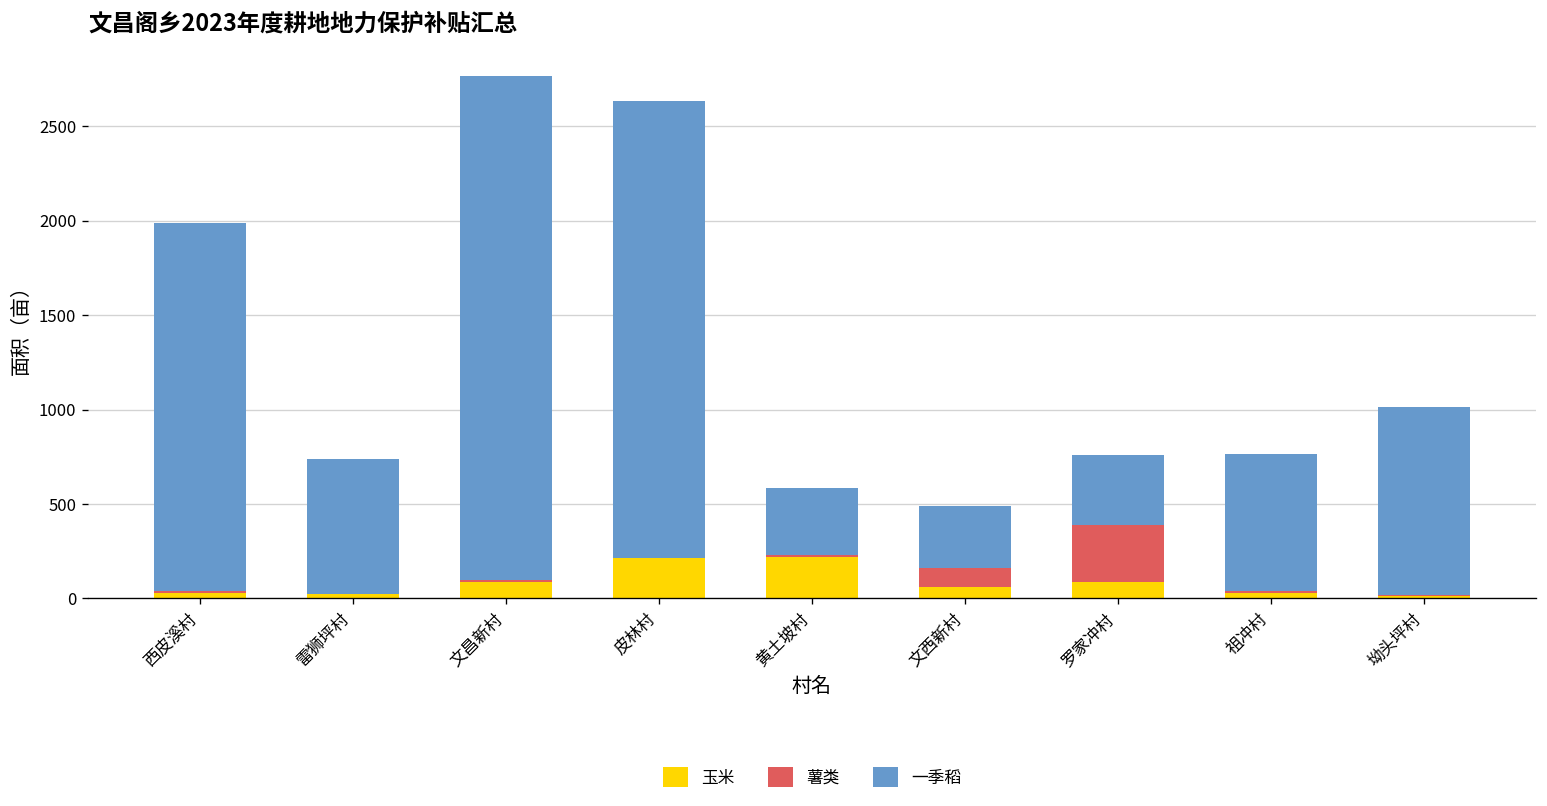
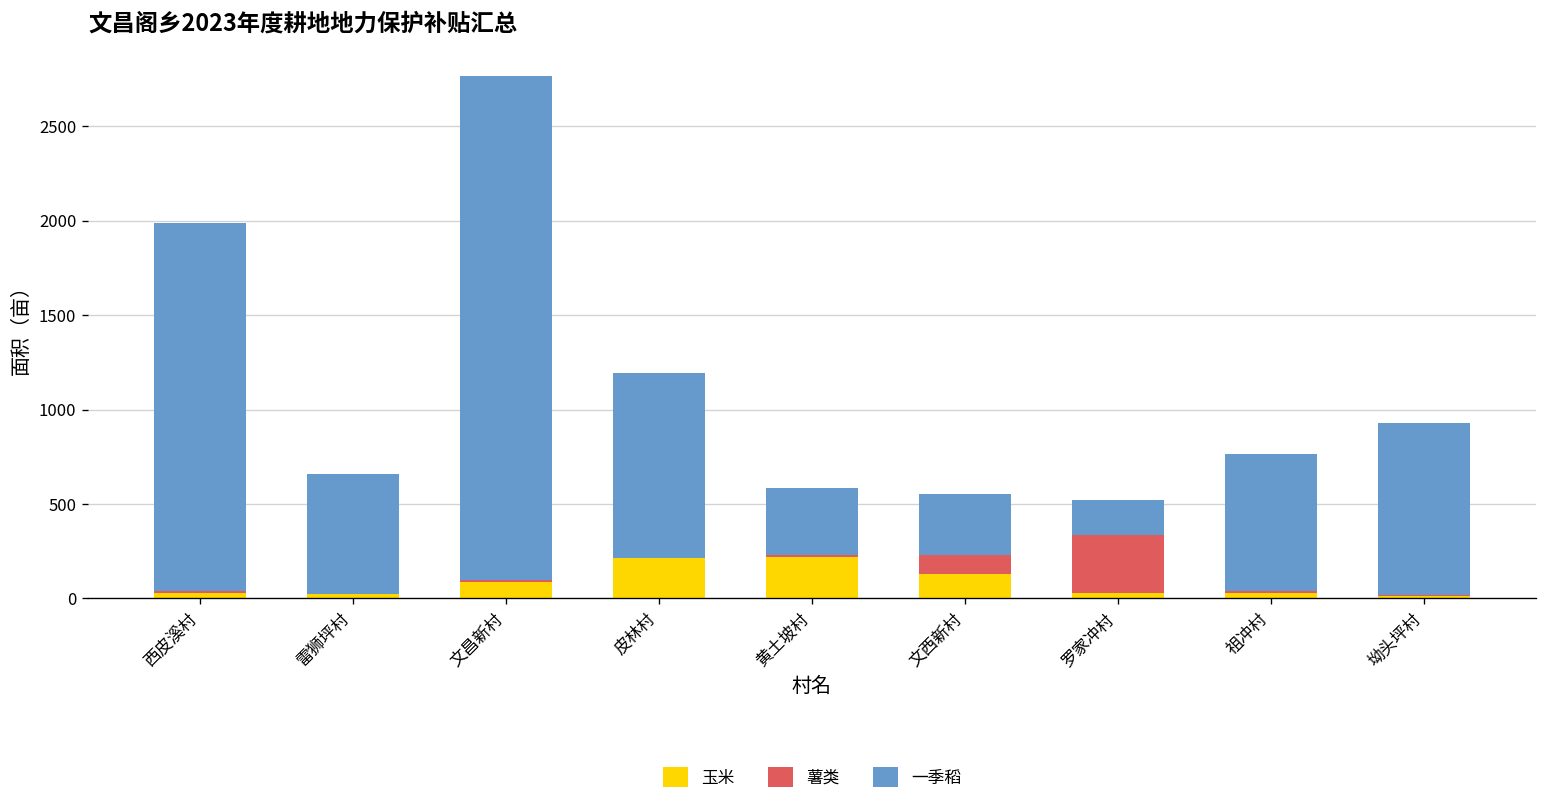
一季稻, 雷狮坪村: 710 -> 630
一季稻, 皮林村: 2420 -> 980
玉米, 文西新村: 60 -> 130
玉米, 罗家冲村: 90 -> 30
一季稻, 罗家冲村: 370 -> 190
一季稻, 坳头坪村: 1000 -> 910
